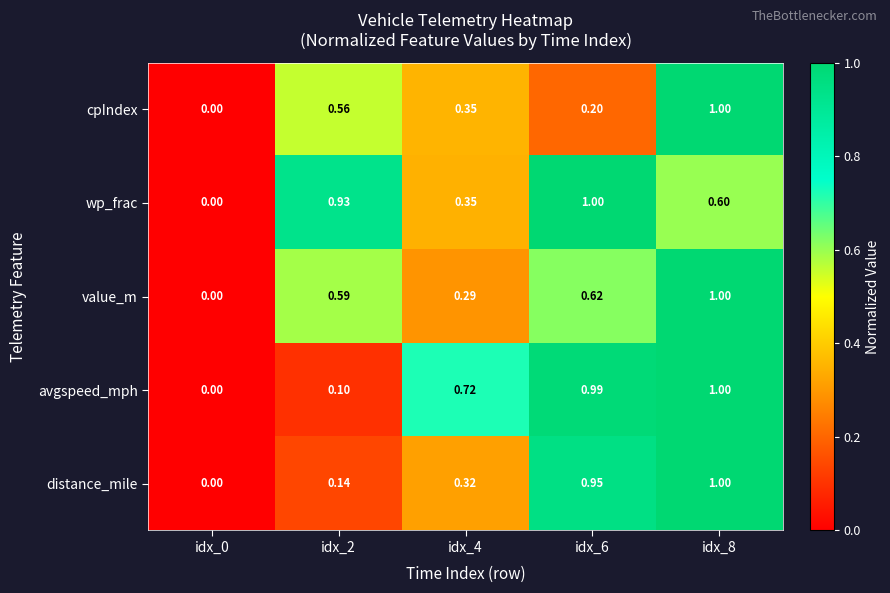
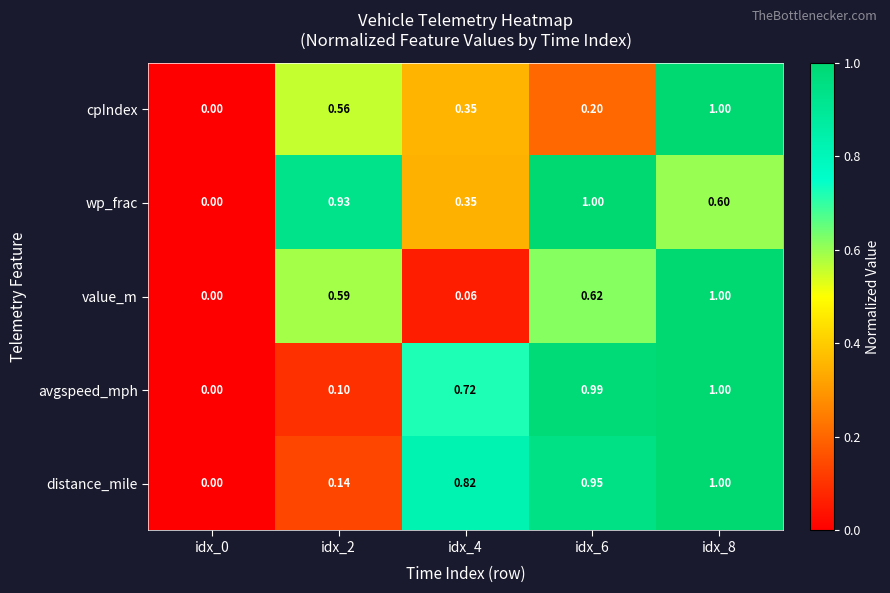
value_m, idx_4: 0.29 -> 0.06
distance_mile, idx_4: 0.32 -> 0.82
